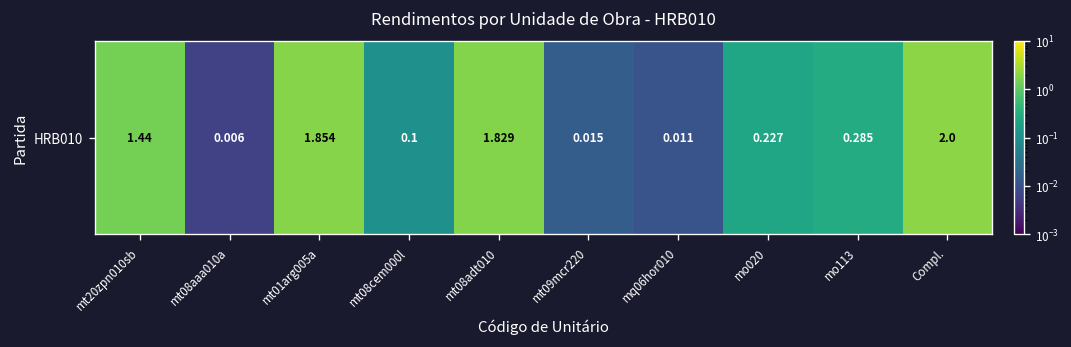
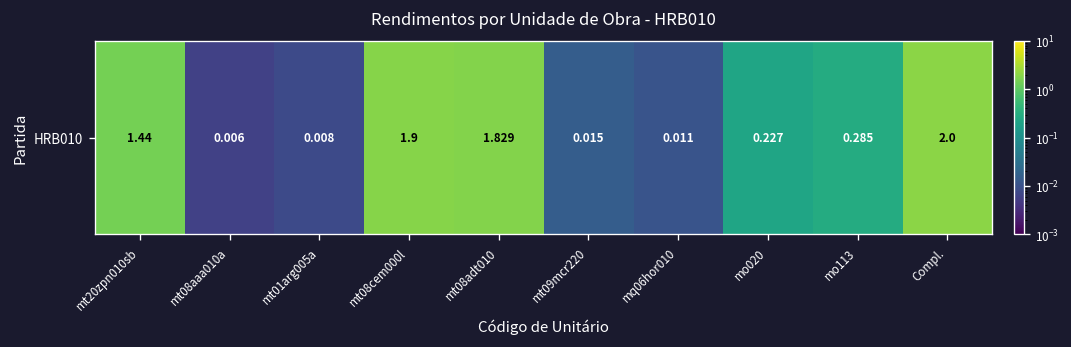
HRB010, mt01arg005a: 1.854 -> 0.008
HRB010, mt08cem000l: 0.1 -> 1.9
